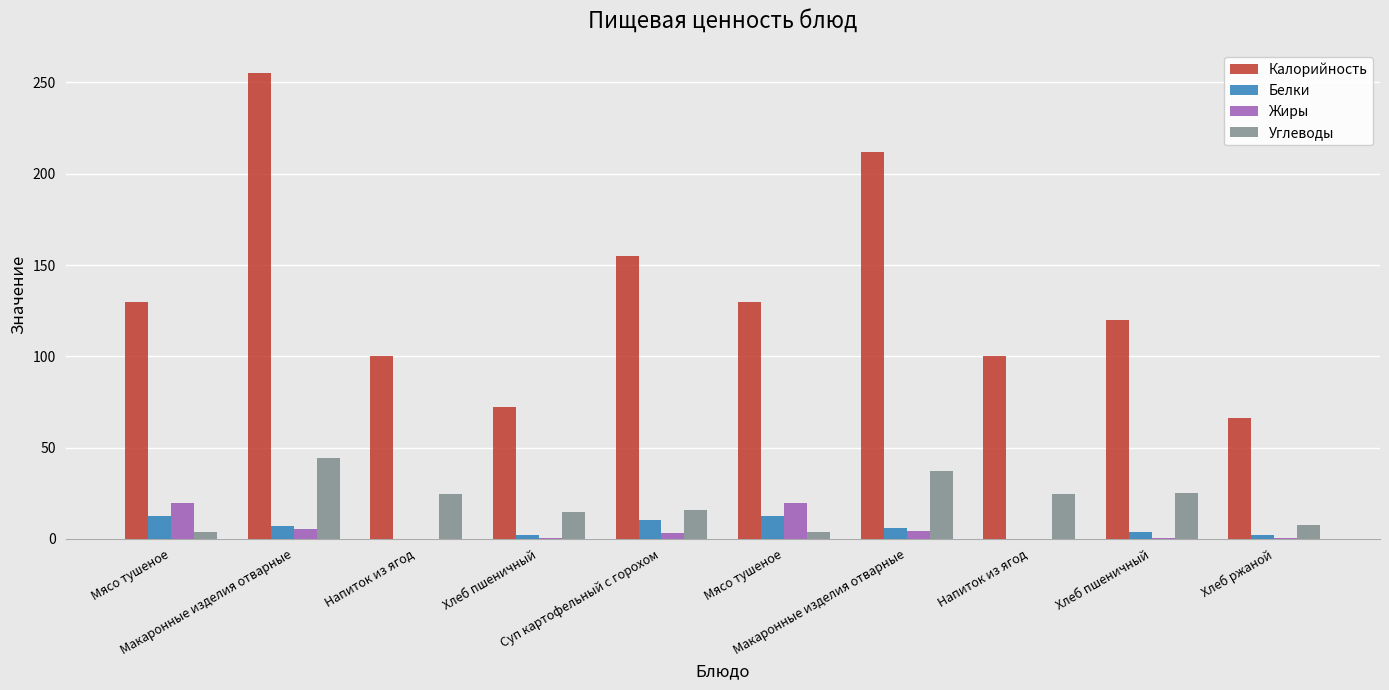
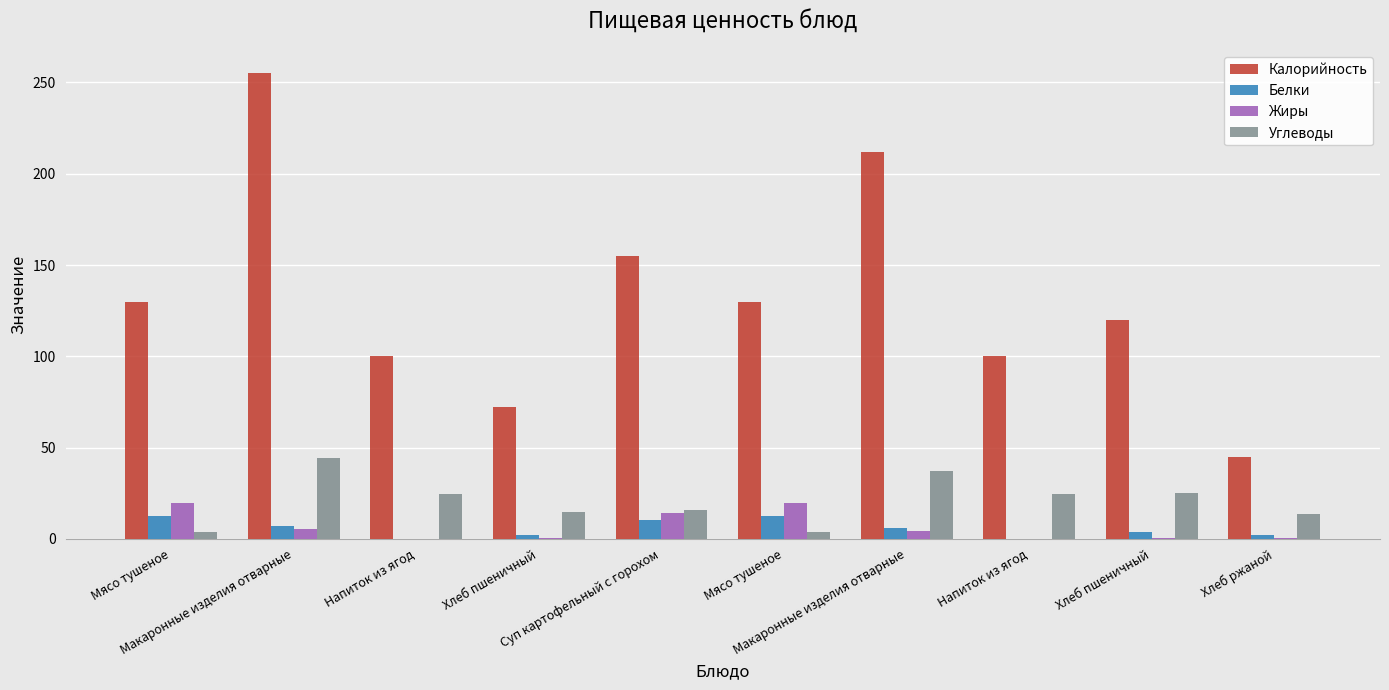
Жиры, Суп картофельный с горохом: 3 -> 14
Калорийность, Хлеб ржаной: 66 -> 45
Углеводы, Хлеб ржаной: 8 -> 14
